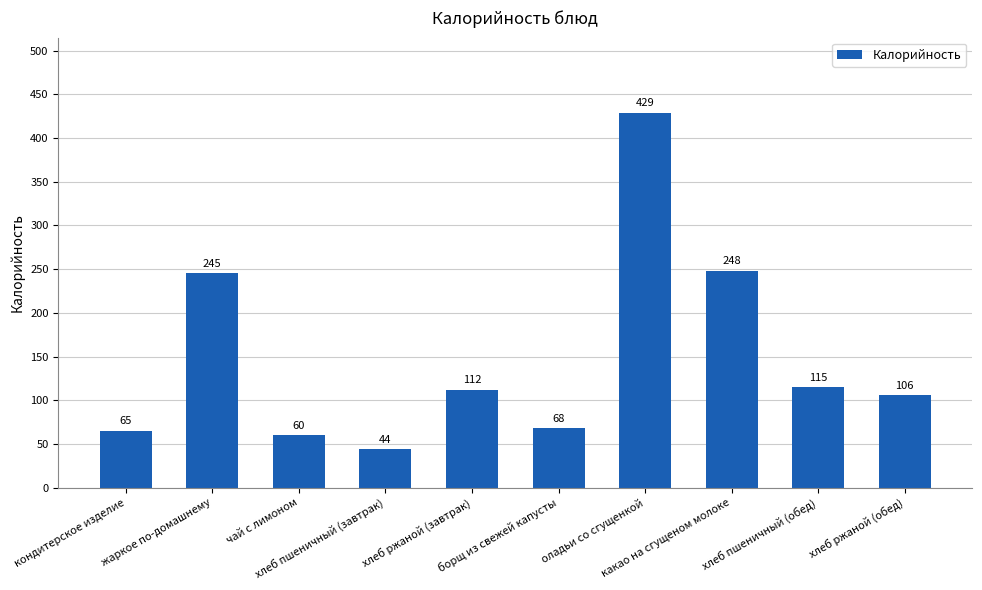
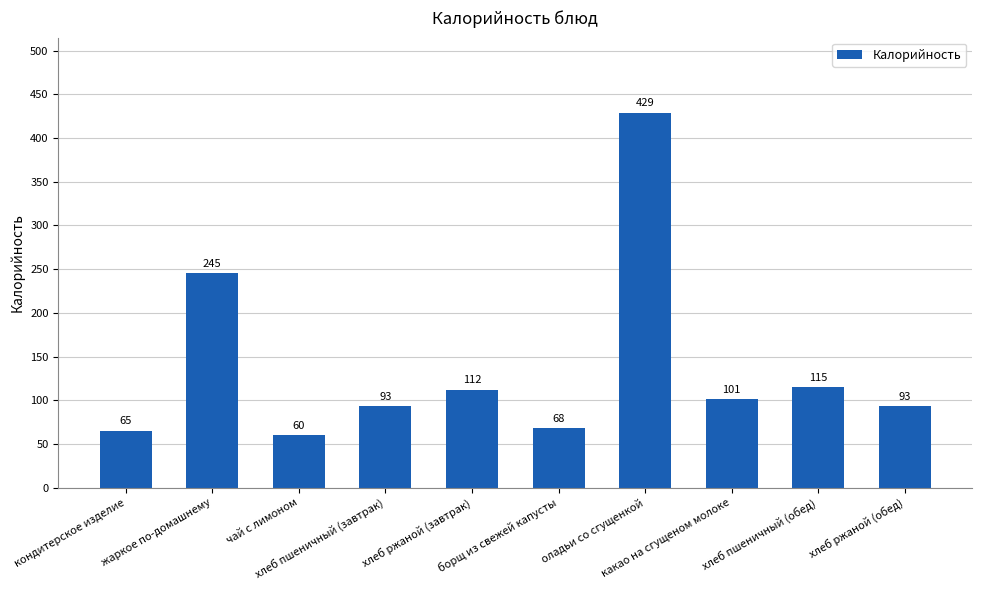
хлеб пшеничный (завтрак): 44 -> 93
какао на сгущеном молоке: 248 -> 101
хлеб ржаной (обед): 106 -> 93
